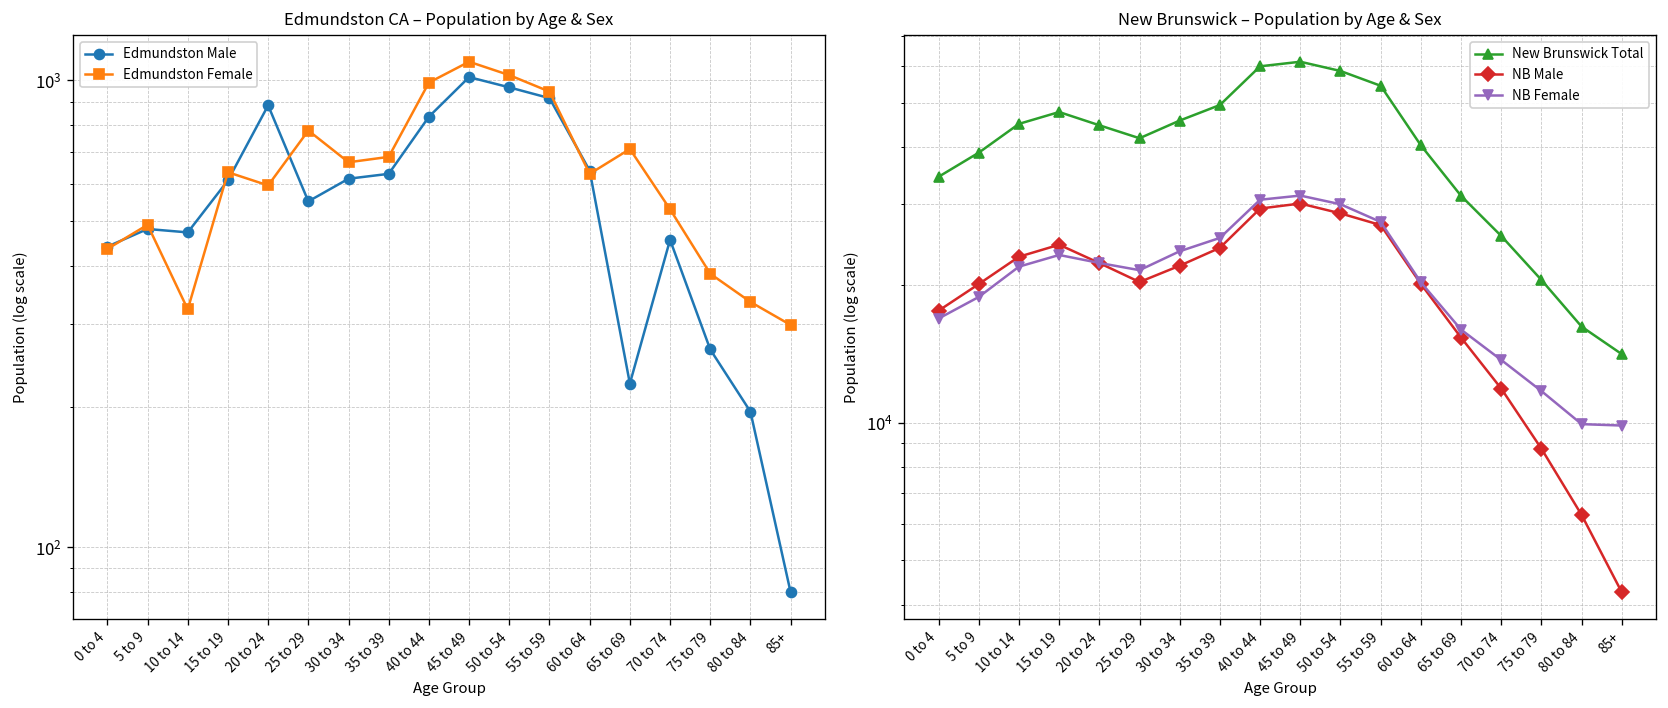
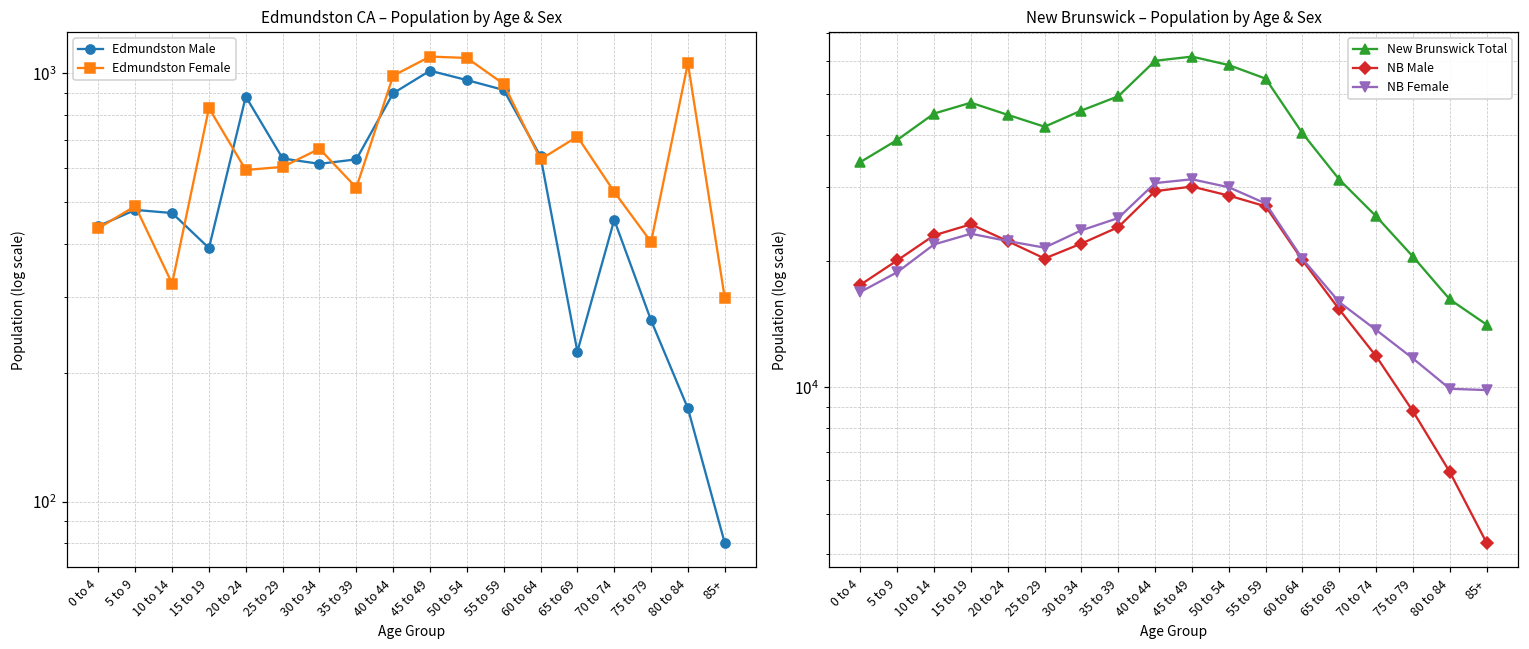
Edmundston CA – Population by Age & Sex, Edmundston Male, 15 to 19: 610 -> 390
Edmundston CA – Population by Age & Sex, Edmundston Female, 15 to 19: 640 -> 830
Edmundston CA – Population by Age & Sex, Edmundston Male, 25 to 29: 550 -> 630
Edmundston CA – Population by Age & Sex, Edmundston Female, 25 to 29: 780 -> 610
Edmundston CA – Population by Age & Sex, Edmundston Female, 35 to 39: 690 -> 540
Edmundston CA – Population by Age & Sex, Edmundston Male, 40 to 44: 840 -> 900
Edmundston CA – Population by Age & Sex, Edmundston Female, 50 to 54: 1030 -> 1090
Edmundston CA – Population by Age & Sex, Edmundston Female, 75 to 79: 390 -> 400
Edmundston CA – Population by Age & Sex, Edmundston Male, 80 to 84: 200 -> 165
Edmundston CA – Population by Age & Sex, Edmundston Female, 80 to 84: 340 -> 1060
